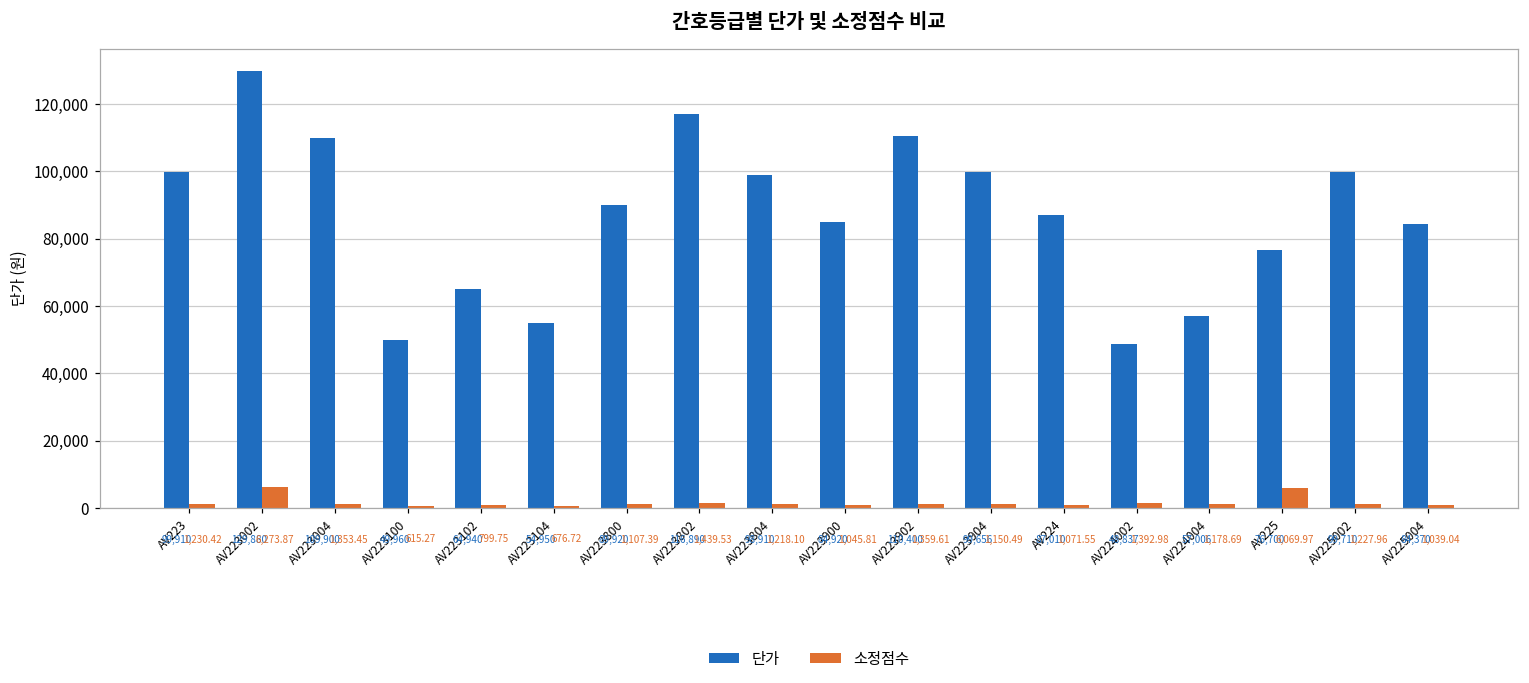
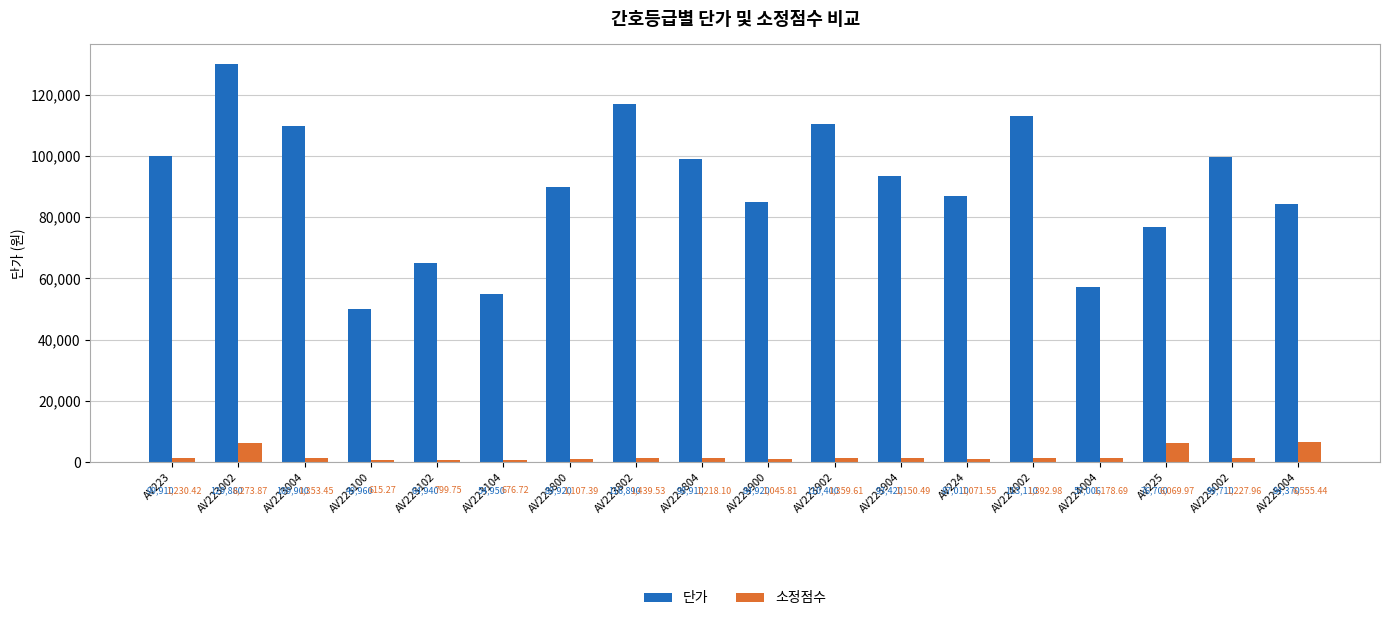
단가, AV223904: 99,656 -> 93,420
단가, AV224002: 48,837 -> 113,110
소정점수, AV225004: 1,039.04 -> 6,555.44
